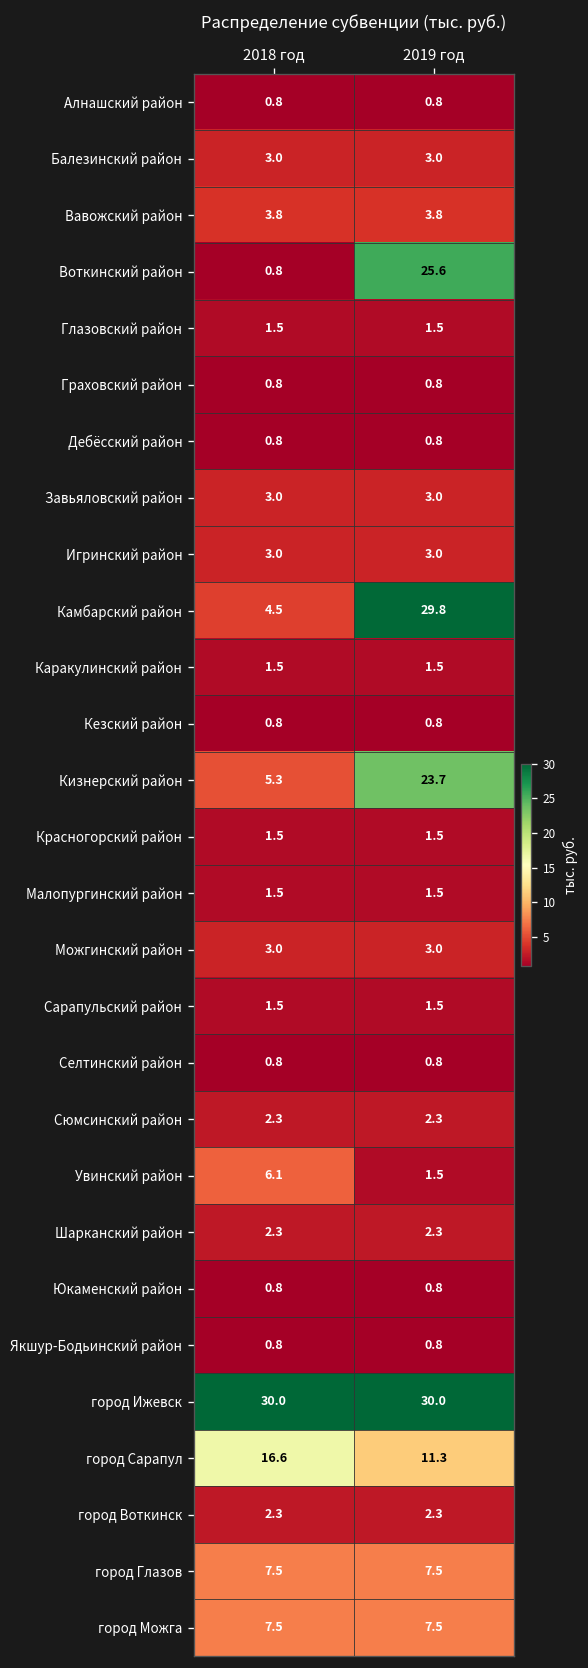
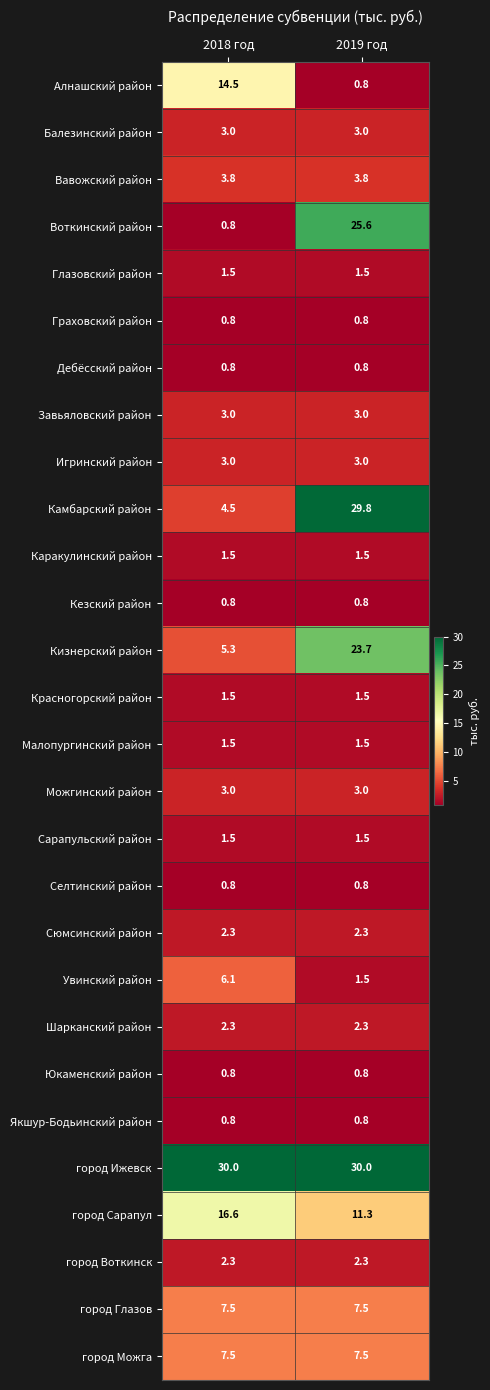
Алнашский район, 2018 год: 0.8 -> 14.5
